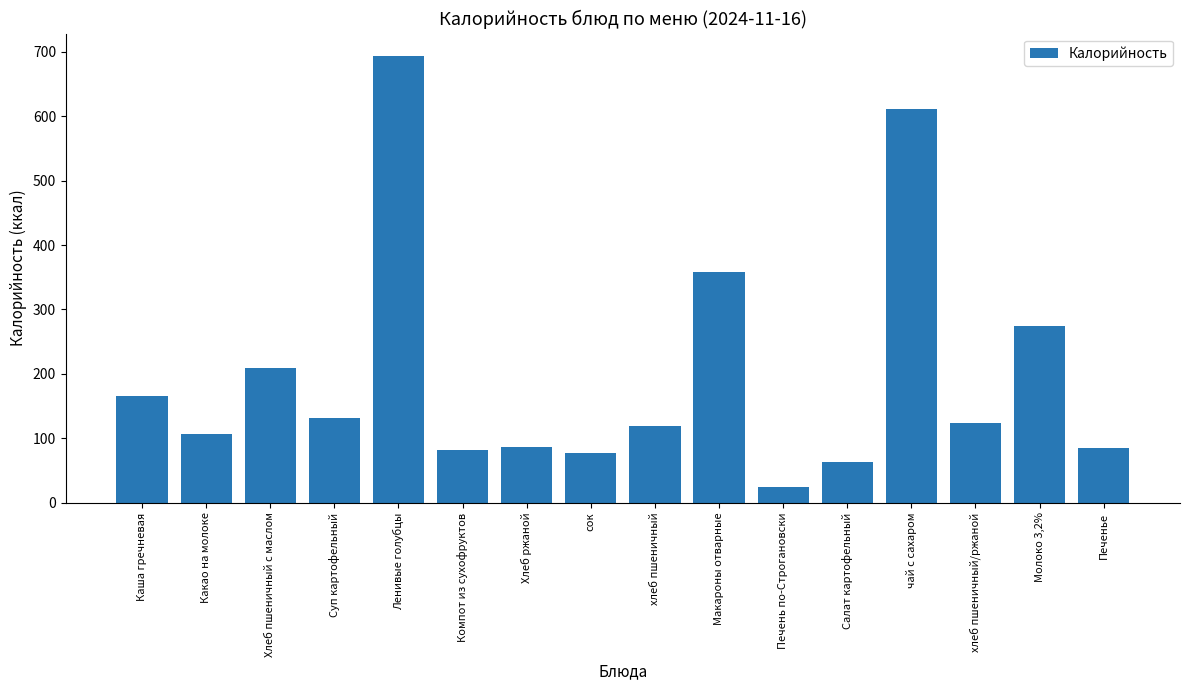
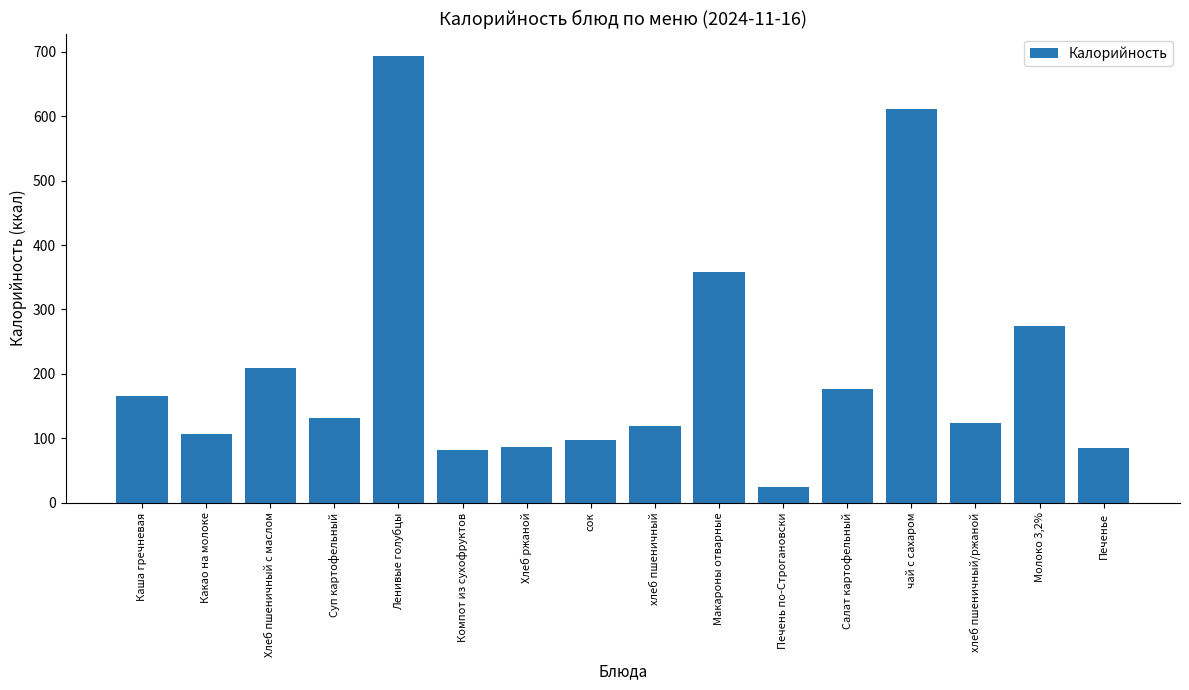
сок: 80 -> 100
Салат картофельный: 60 -> 180
